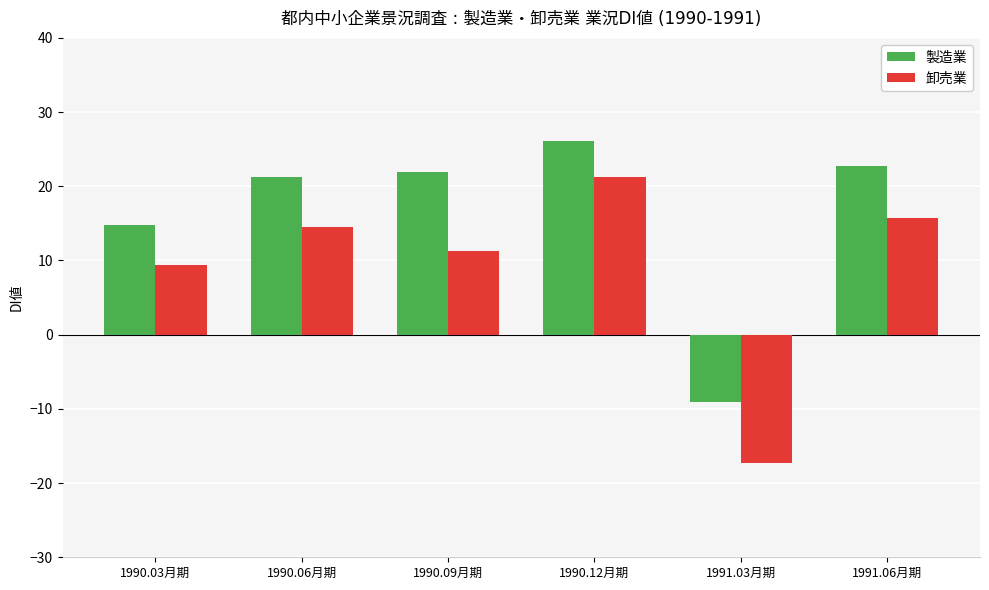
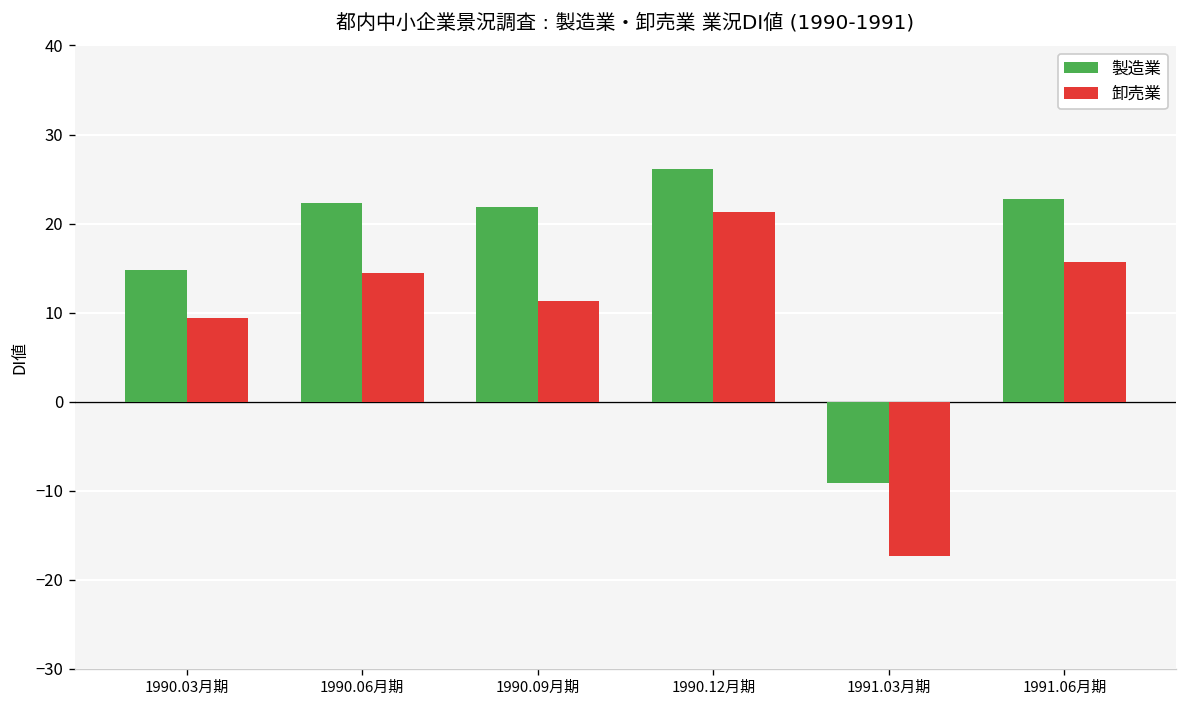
製造業, 1990.06月期: 21 -> 22
